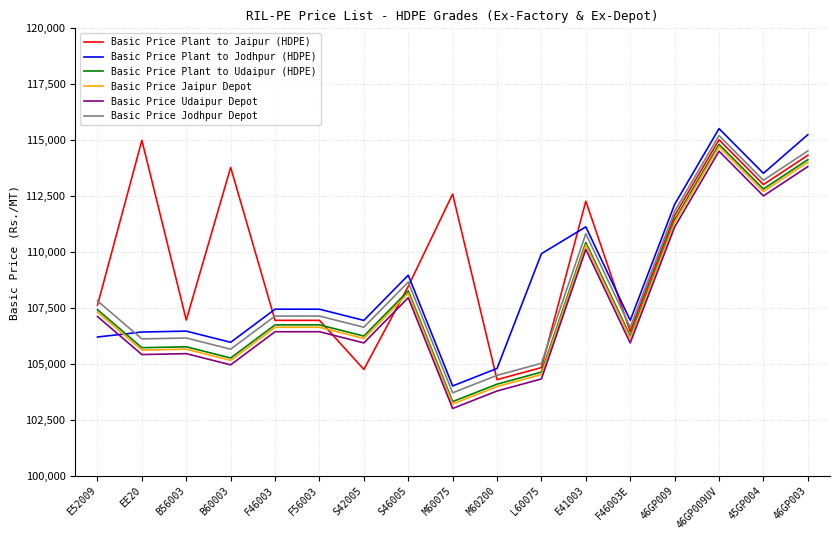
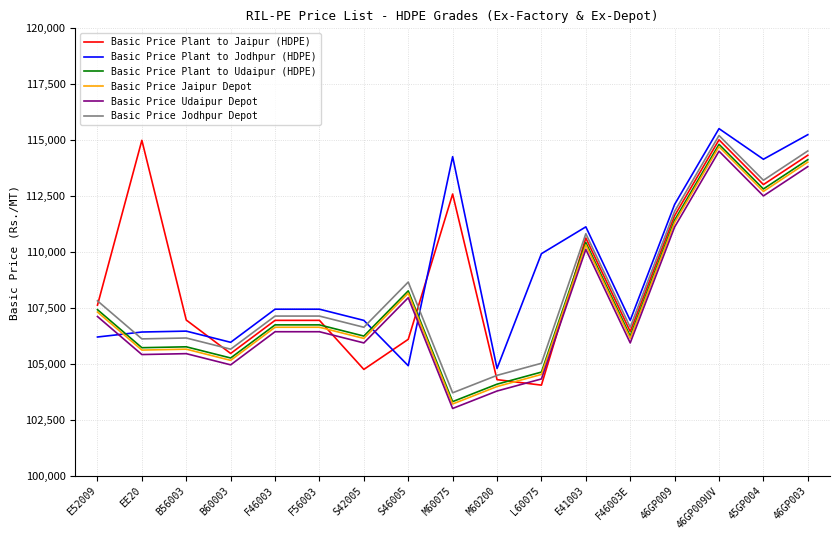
Basic Price Plant to Jaipur (HDPE), B60003: 113,800 -> 105,500
Basic Price Plant to Jaipur (HDPE), S46005: 108,500 -> 106,100
Basic Price Plant to Jodhpur (HDPE), S46005: 109,000 -> 104,900
Basic Price Plant to Jodhpur (HDPE), M60075: 104,000 -> 114,300
Basic Price Plant to Jaipur (HDPE), L60075: 104,800 -> 104,100
Basic Price Plant to Jaipur (HDPE), E41003: 112,300 -> 110,600
Basic Price Plant to Jodhpur (HDPE), 45GP004: 113,500 -> 114,100
